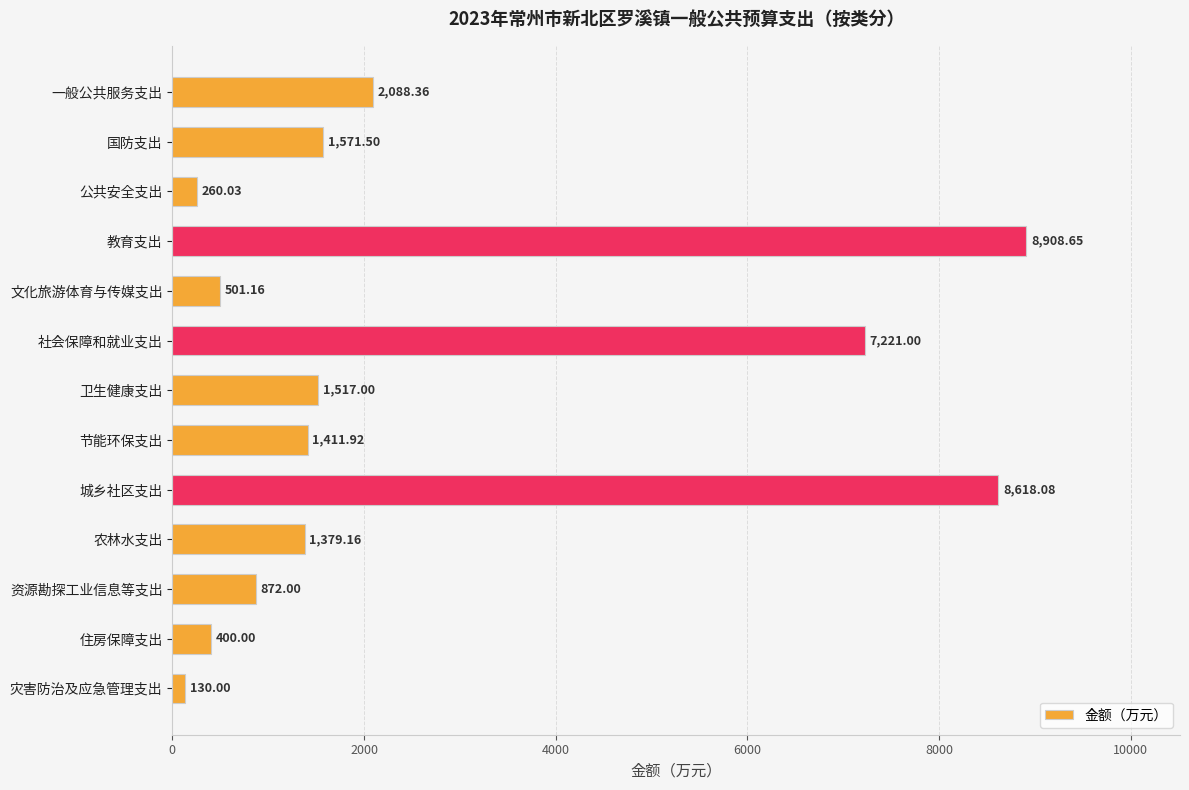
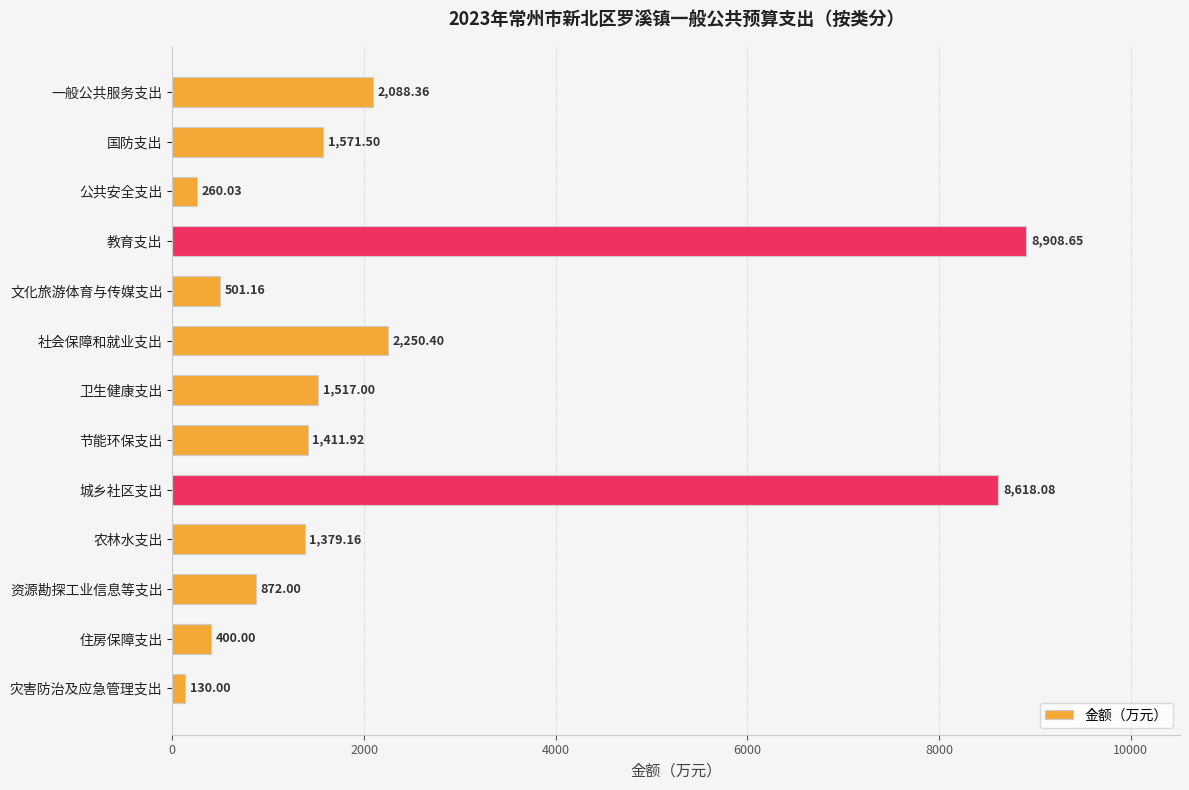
社会保障和就业支出: 7,221.00 -> 2,250.40
